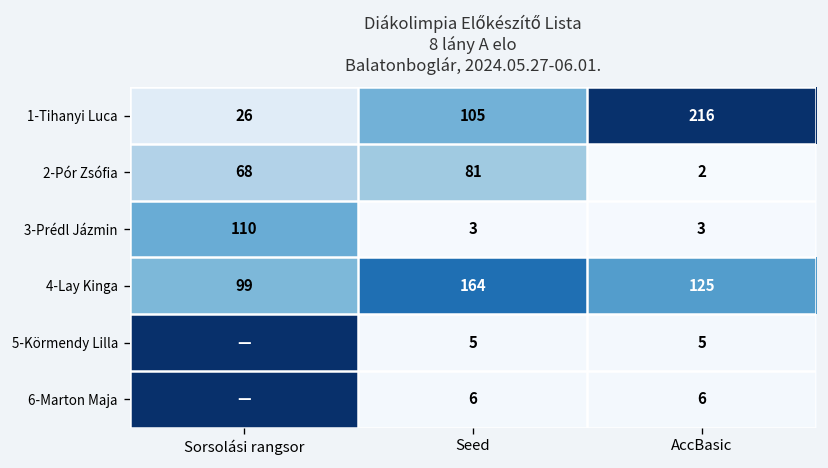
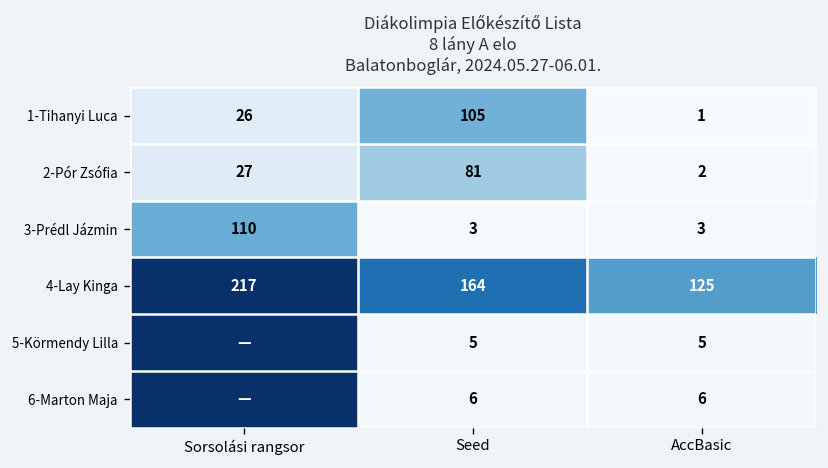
1-Tihanyi Luca, AccBasic: 216 -> 1
2-Pór Zsófia, Sorsolási rangsor: 68 -> 27
4-Lay Kinga, Sorsolási rangsor: 99 -> 217
